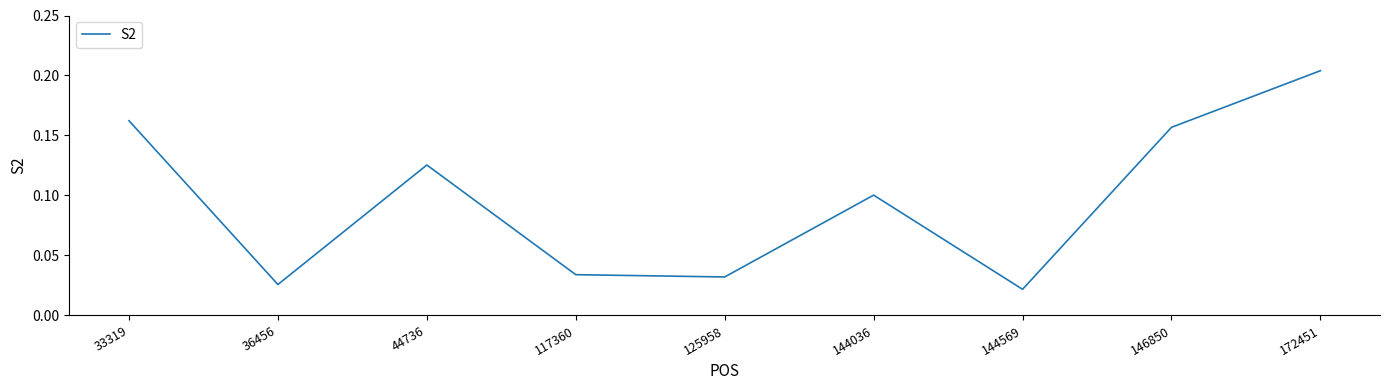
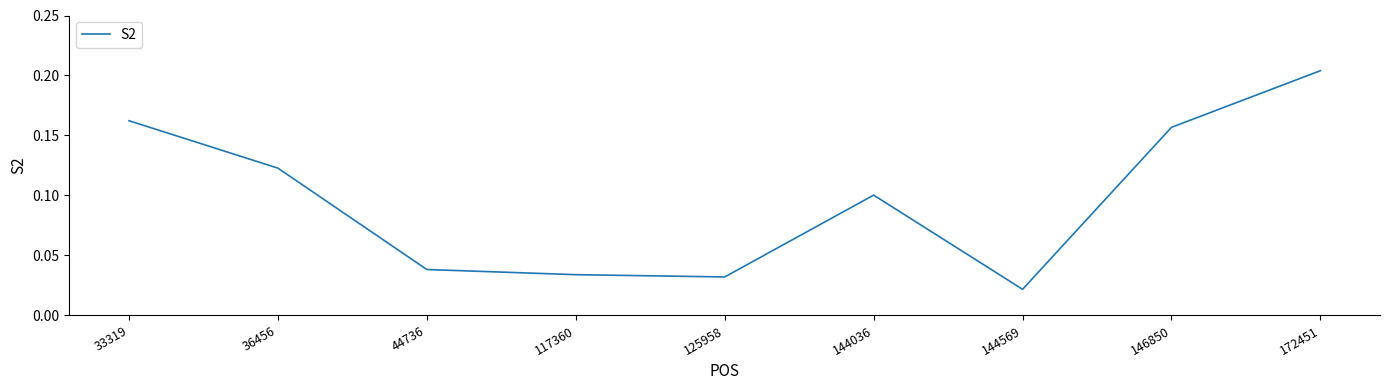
36456: 0.026 -> 0.123
44736: 0.125 -> 0.038
